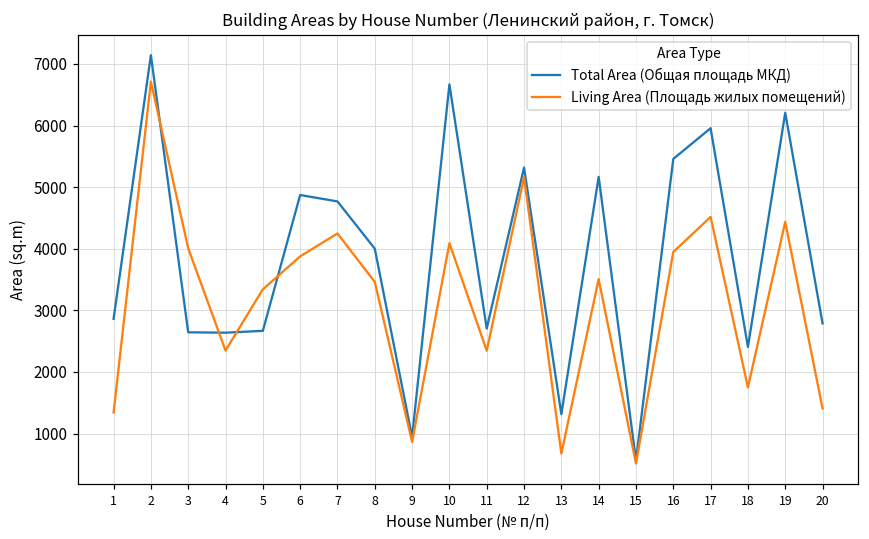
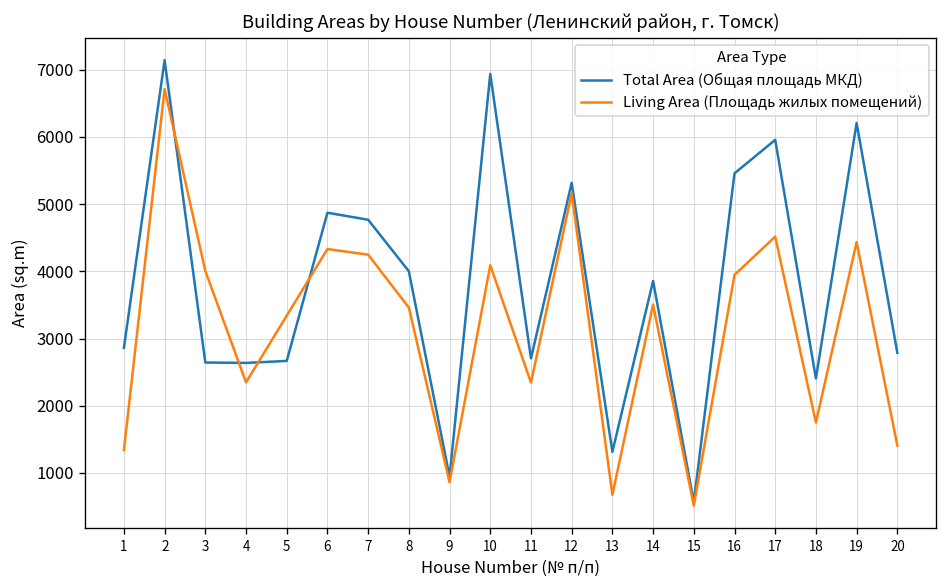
Living Area (Площадь жилых помещений), 6: 3900 -> 4300
Total Area (Общая площадь МКД), 10: 6700 -> 6900
Total Area (Общая площадь МКД), 14: 5200 -> 3900
